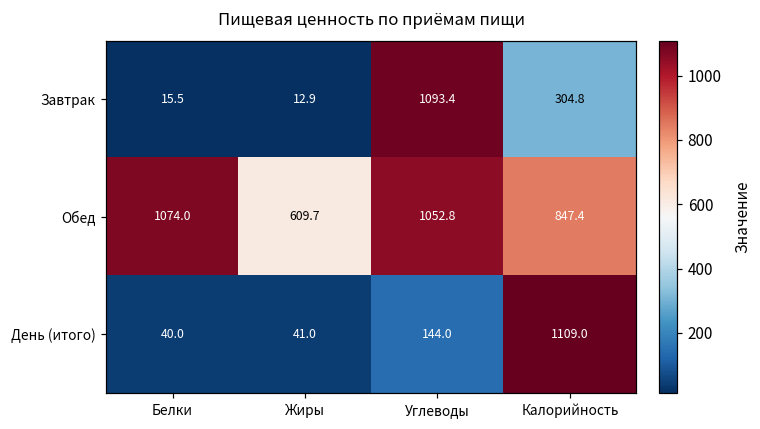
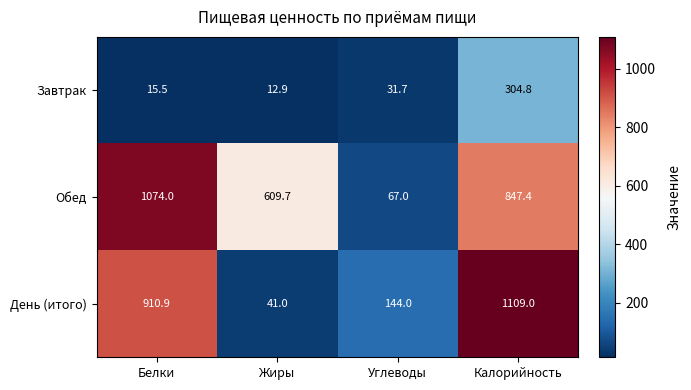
Завтрак, Углеводы: 1093.4 -> 31.7
Обед, Углеводы: 1052.8 -> 67.0
День (итого), Белки: 40.0 -> 910.9
